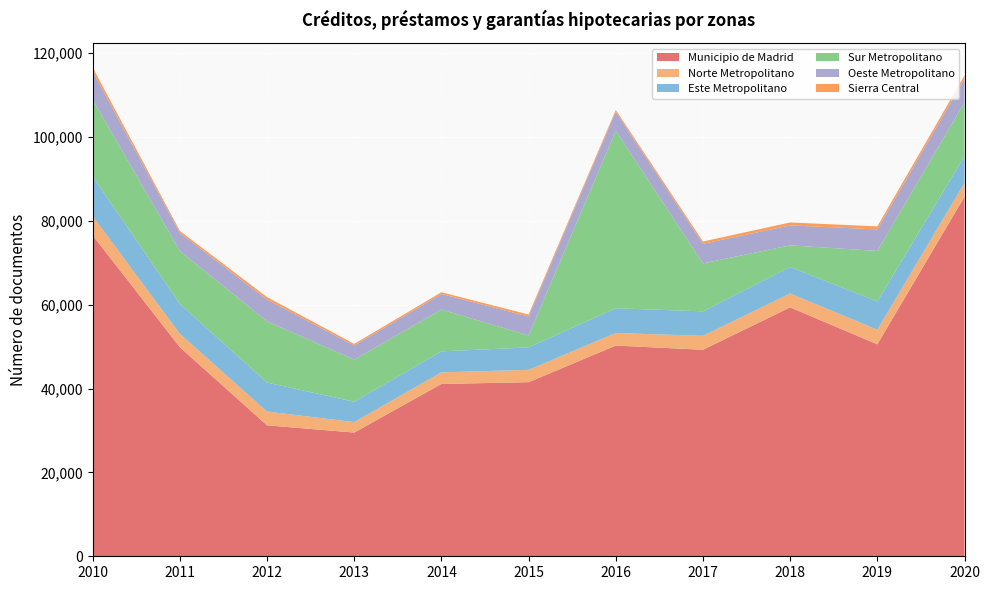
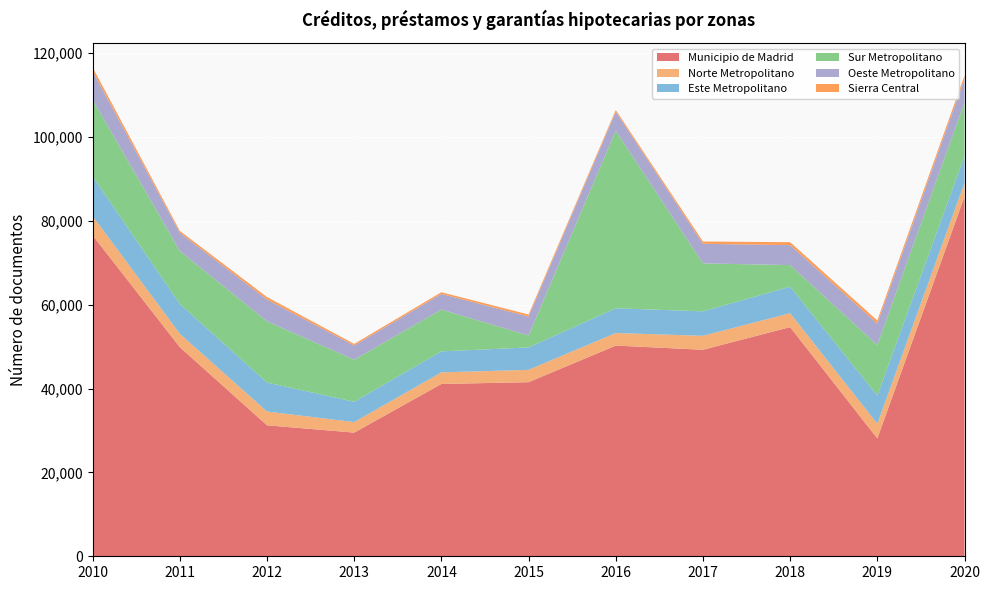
Municipio de Madrid, 2018: 59,000 -> 55,000
Municipio de Madrid, 2019: 51,000 -> 28,000
